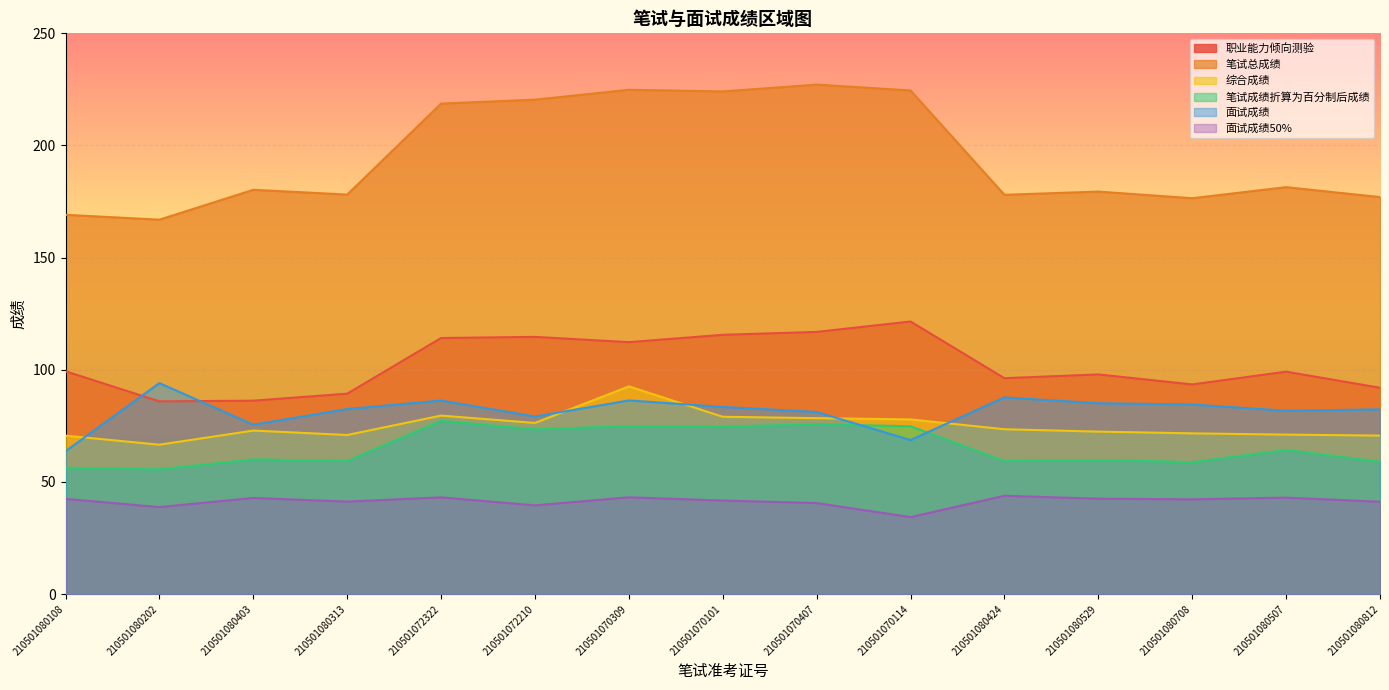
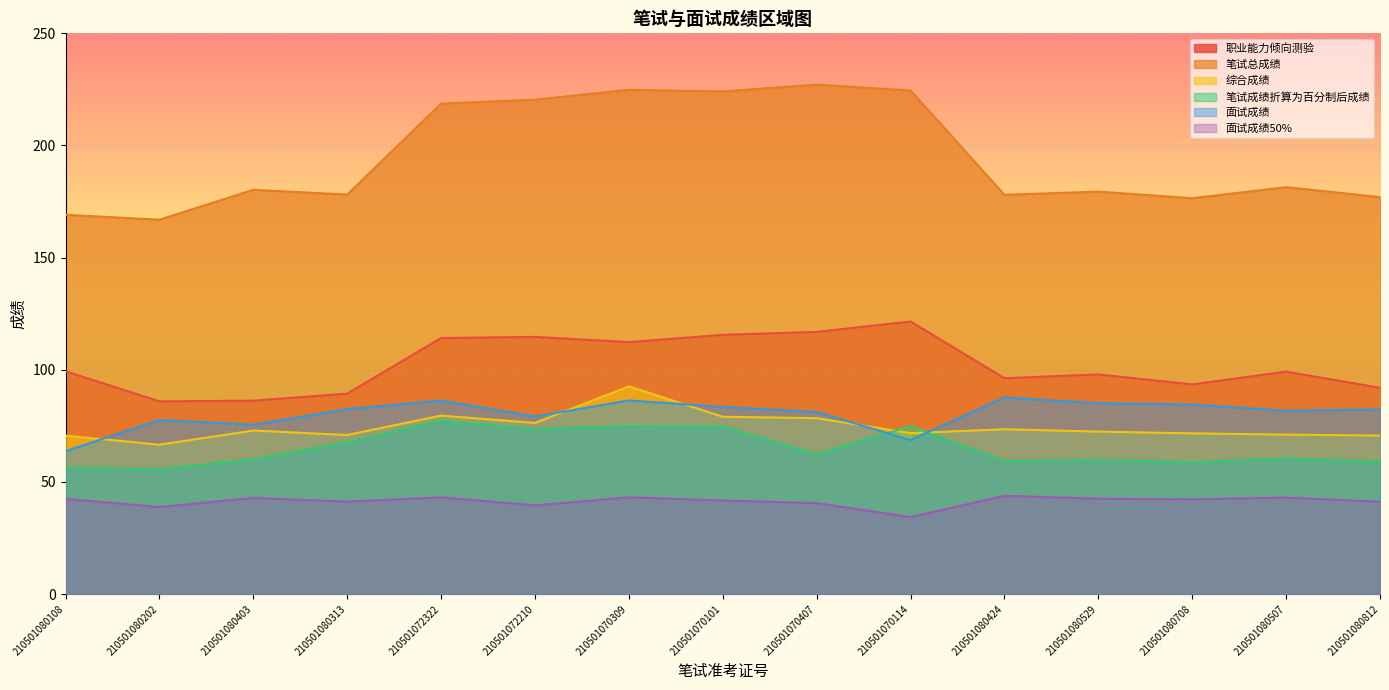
面试成绩, 210501080202: 94 -> 78
笔试成绩折算为百分制后成绩, 210501080313: 59 -> 68
笔试成绩折算为百分制后成绩, 210501070407: 76 -> 62
综合成绩, 210501070114: 78 -> 72
笔试成绩折算为百分制后成绩, 210501080507: 64 -> 60
